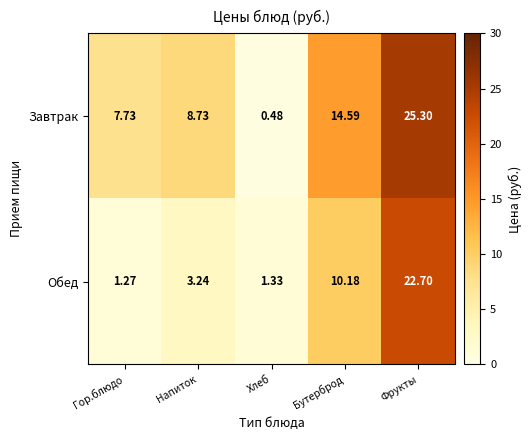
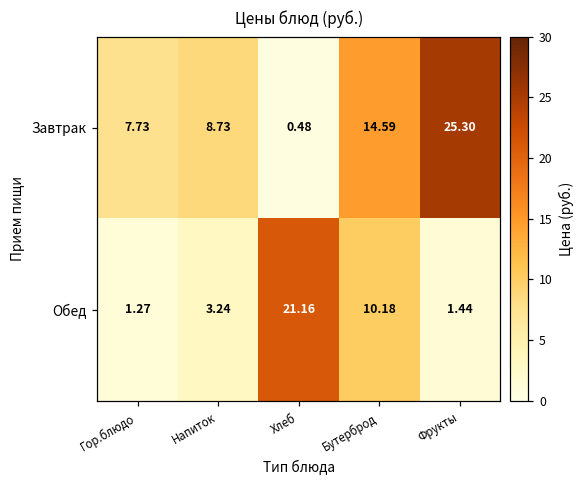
Обед, Хлеб: 1.33 -> 21.16
Обед, Фрукты: 22.70 -> 1.44
